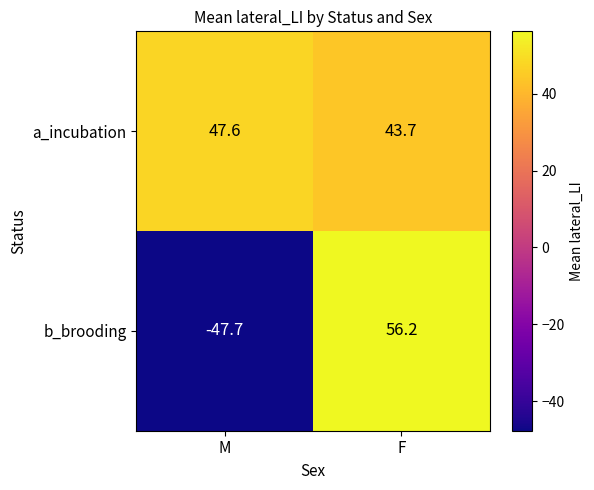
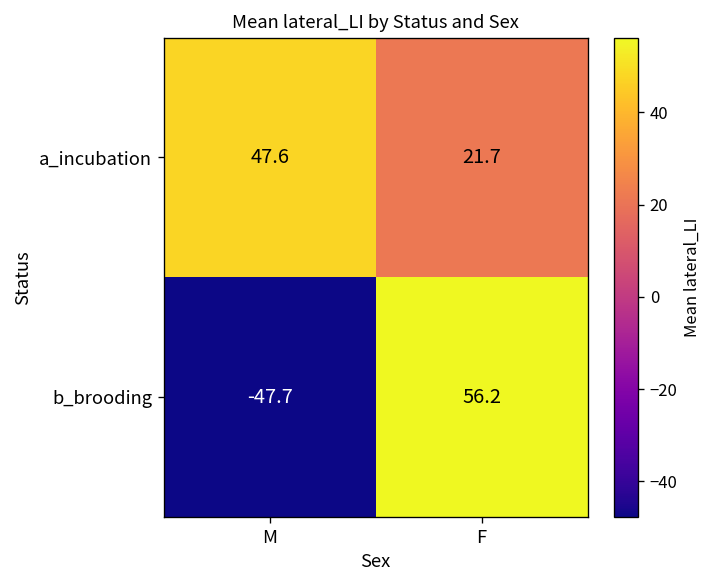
a_incubation, F: 43.7 -> 21.7
